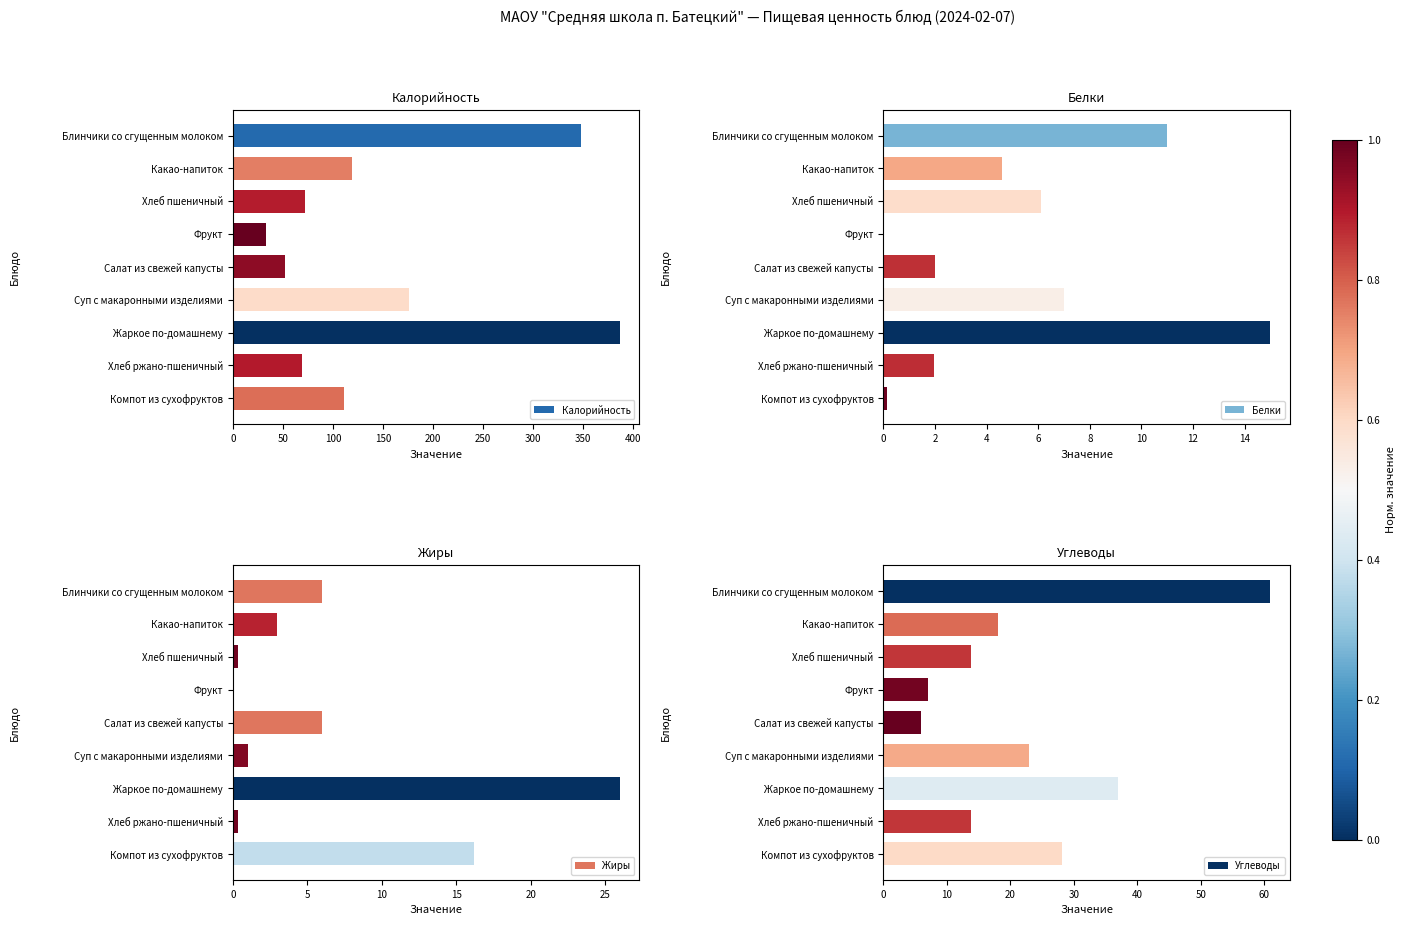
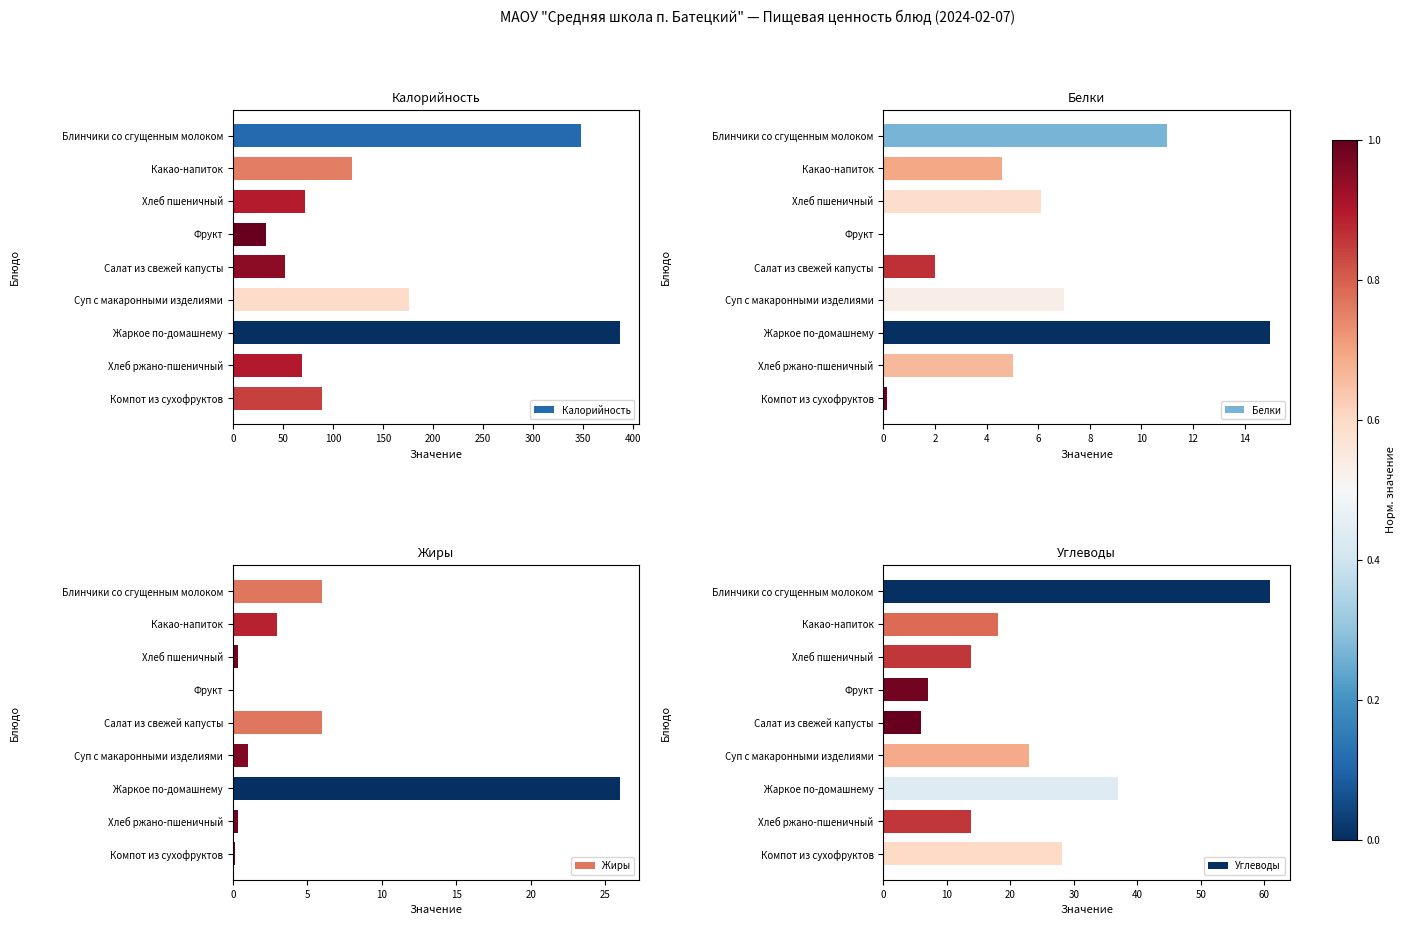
Калорийность, Компот из сухофруктов: 111 -> 89
Белки, Хлеб ржано-пшеничный: 2.0 -> 5.0
Жиры, Компот из сухофруктов: 16.2 -> 0.1
